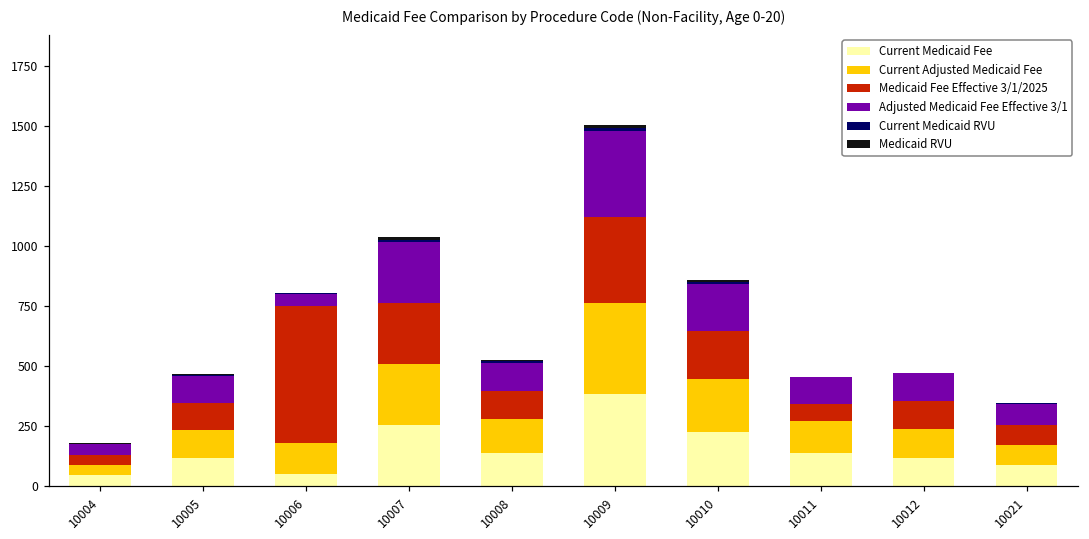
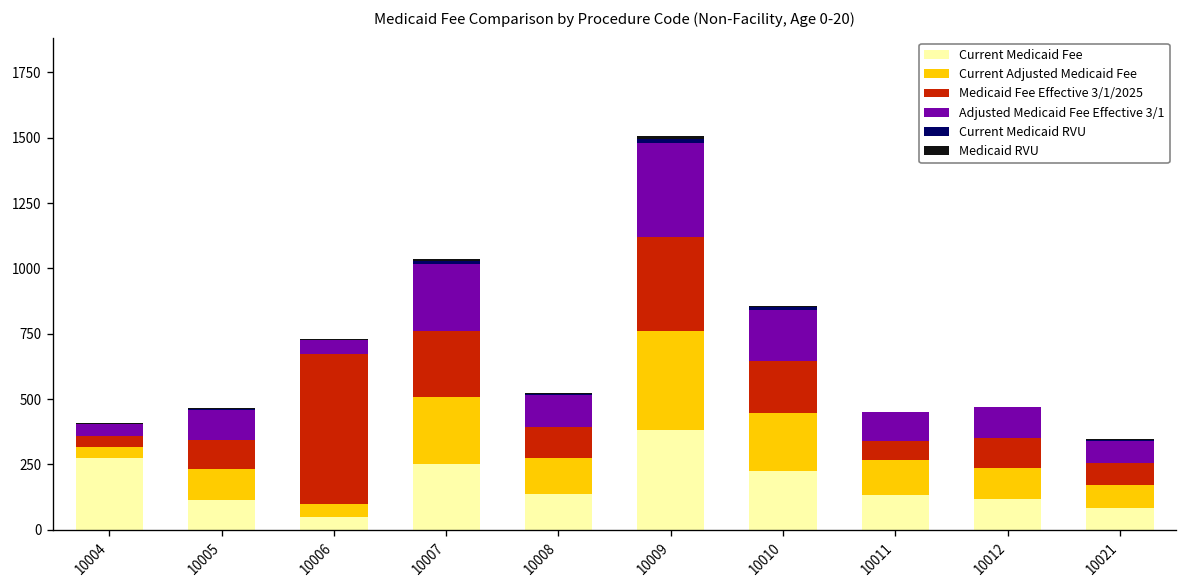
Current Medicaid Fee, 10004: 40 -> 270
Current Adjusted Medicaid Fee, 10006: 130 -> 50
